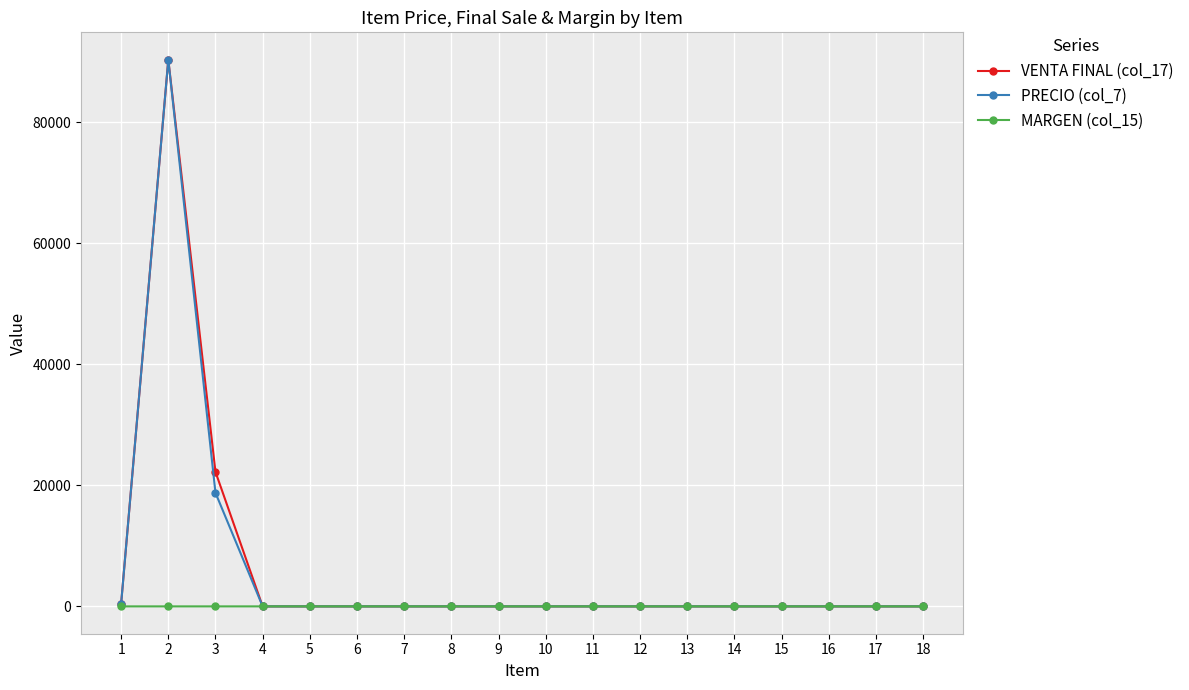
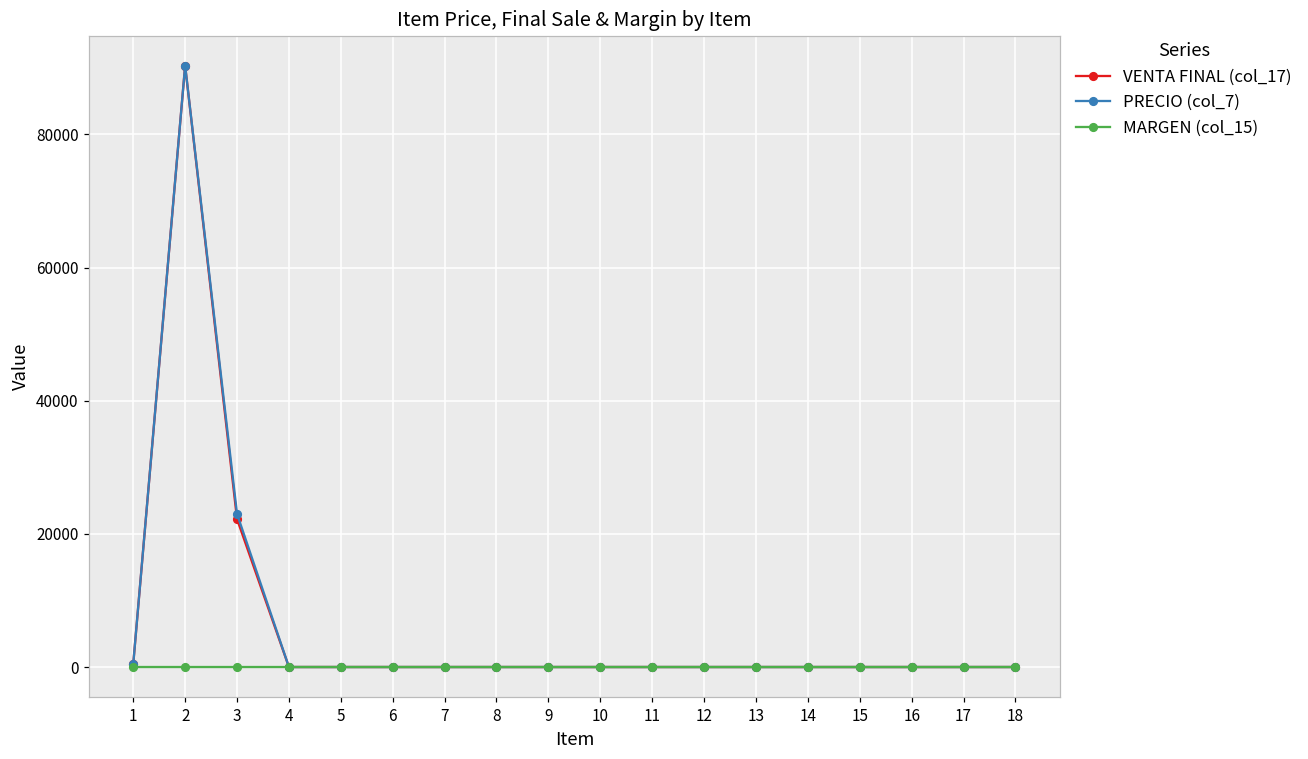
PRECIO (col_7), 3: 19000 -> 23000
